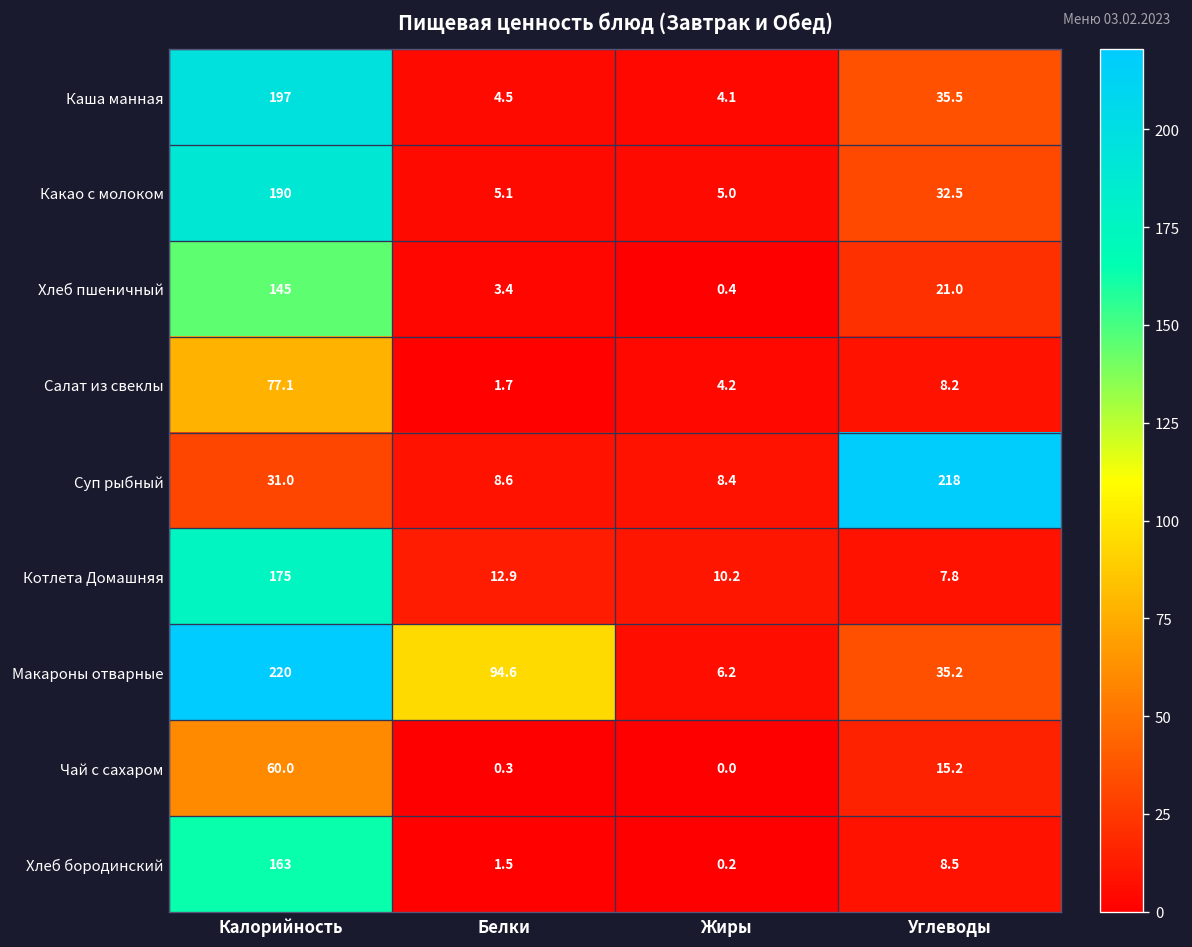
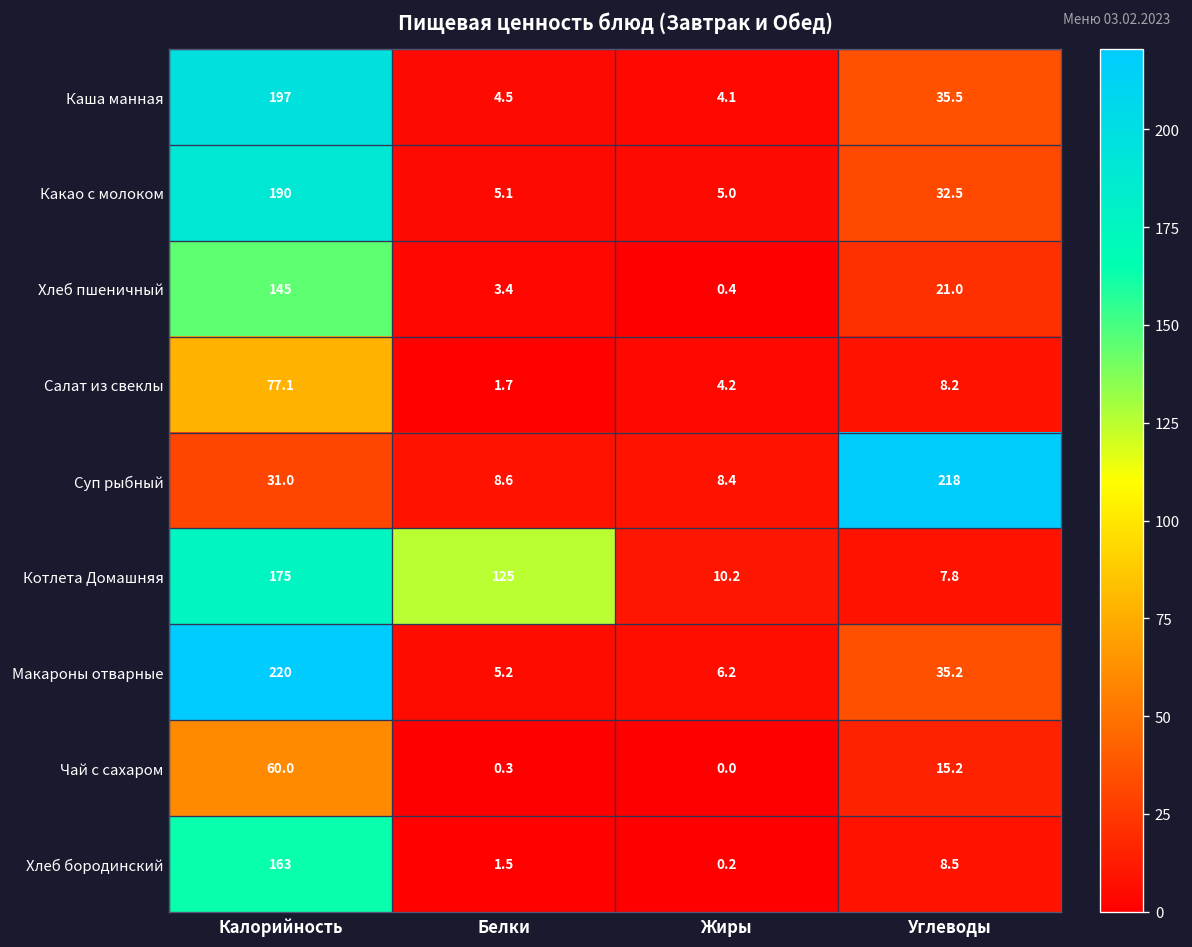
Котлета Домашняя, Белки: 12.9 -> 125
Макароны отварные, Белки: 94.6 -> 5.2
